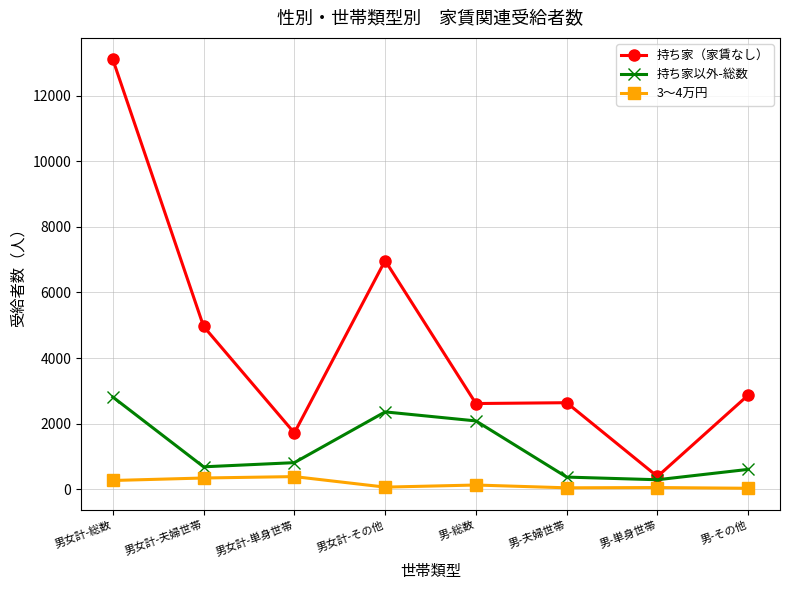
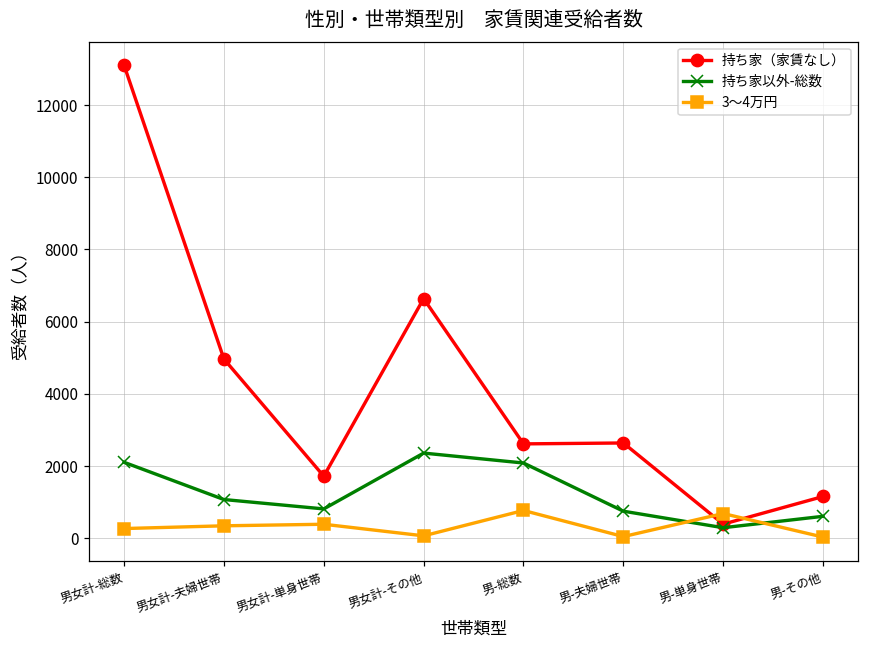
持ち家以外-総数, 男女計-総数: 2800 -> 2100
持ち家以外-総数, 男女計-夫婦世帯: 700 -> 1100
持ち家（家賃なし）, 男女計-その他: 7000 -> 6600
3～4万円, 男-総数: 100 -> 800
持ち家以外-総数, 男-夫婦世帯: 400 -> 700
3～4万円, 男-単身世帯: 100 -> 700
持ち家（家賃なし）, 男-その他: 2900 -> 1200
